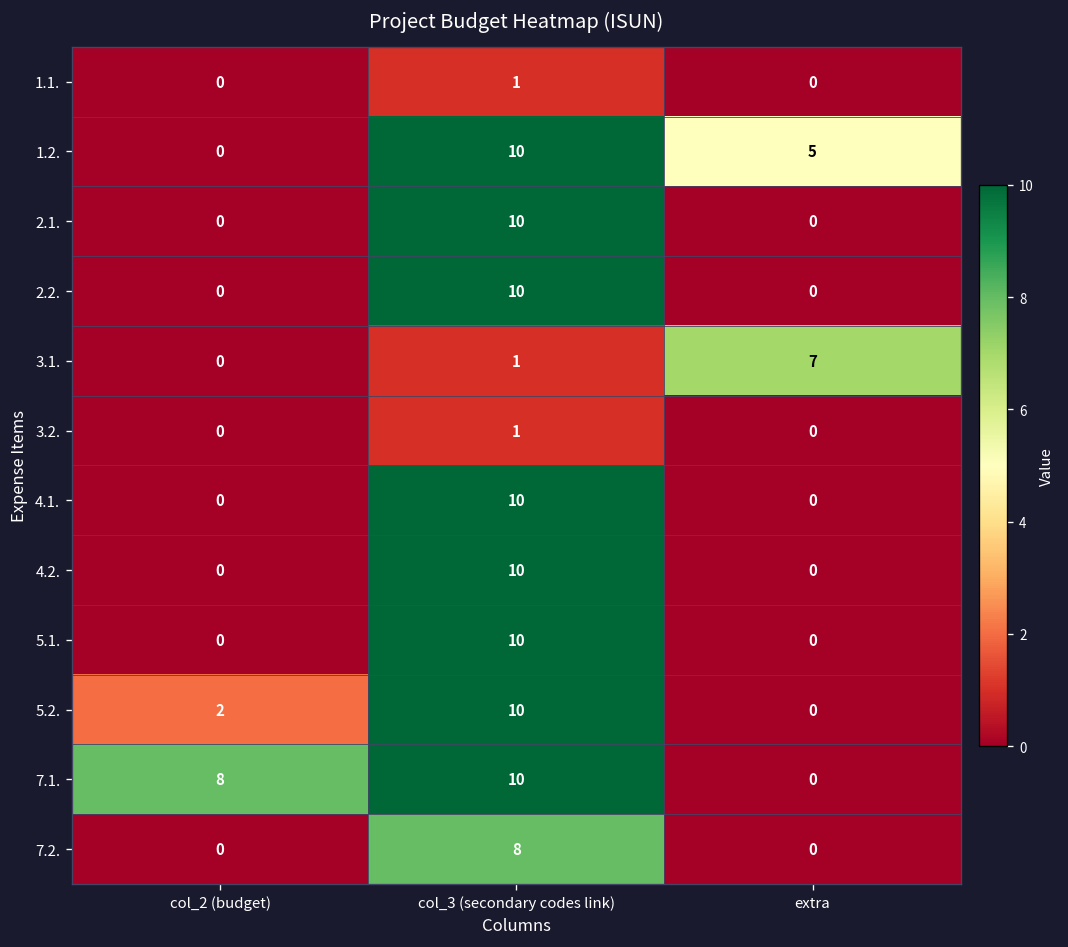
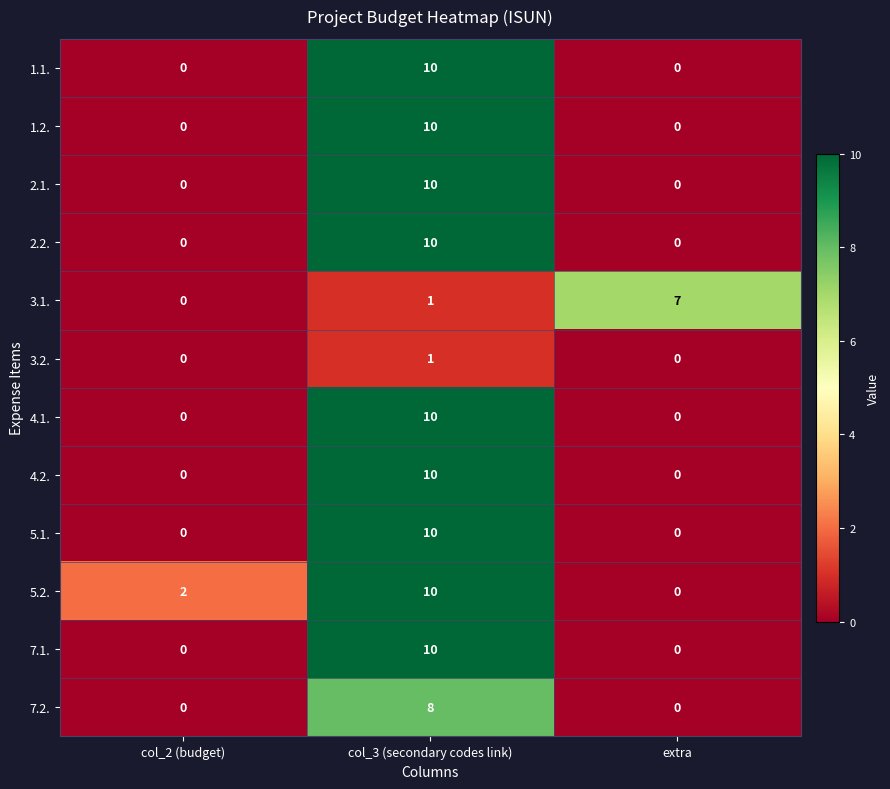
1.1., col_3 (secondary codes link): 1 -> 10
1.2., extra: 5 -> 0
7.1., col_2 (budget): 8 -> 0
